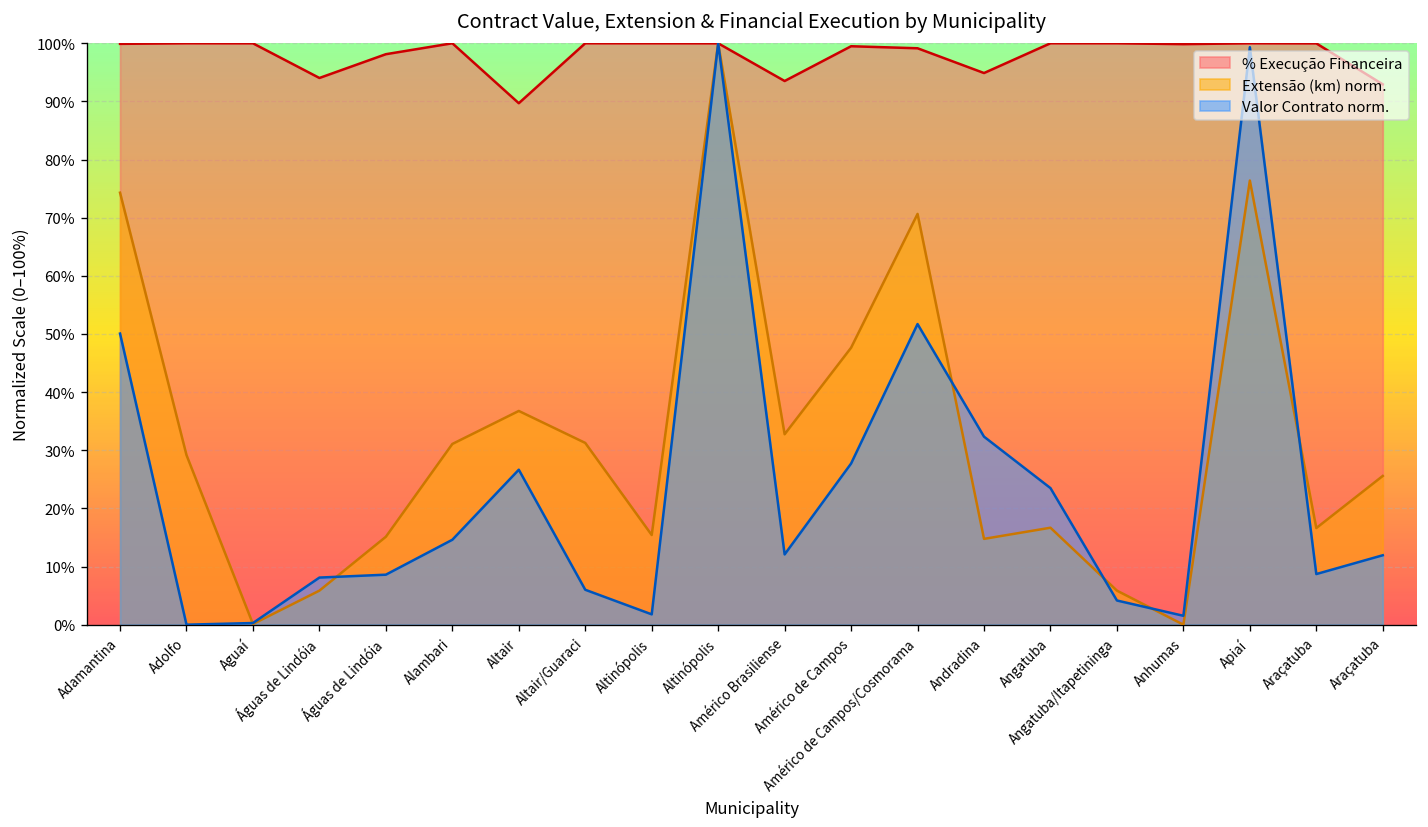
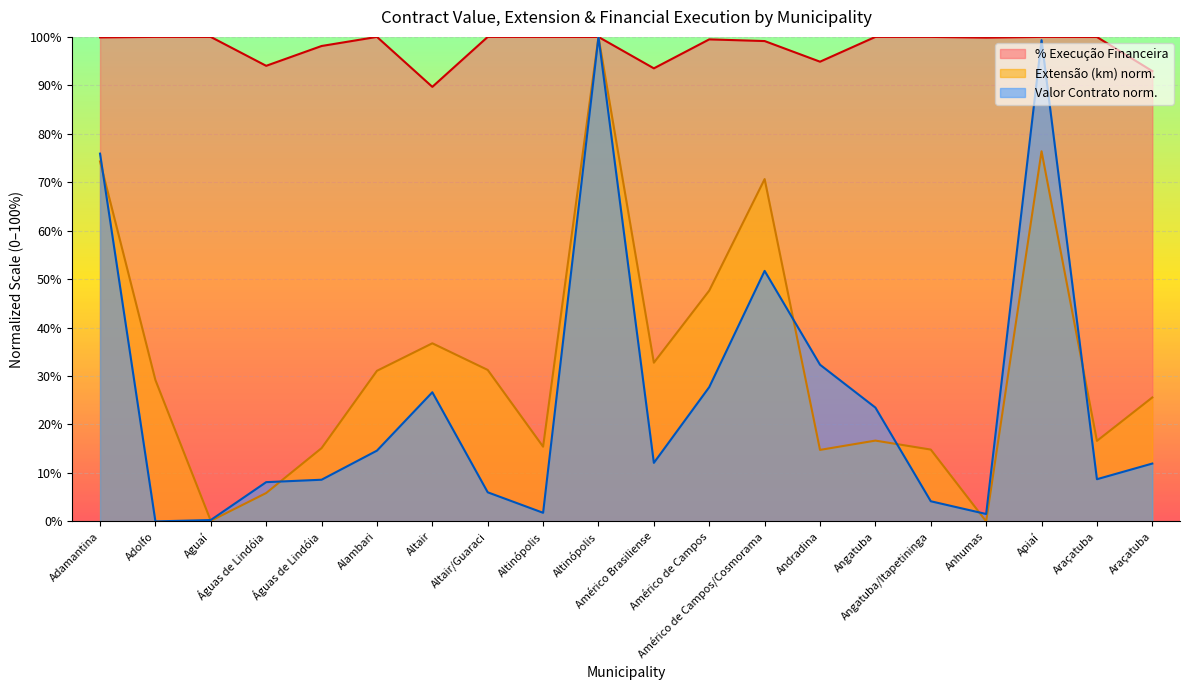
Valor Contrato norm., Adamantina: 50% -> 76%
Extensão (km) norm., Angatuba/Itapetininga: 6% -> 15%
